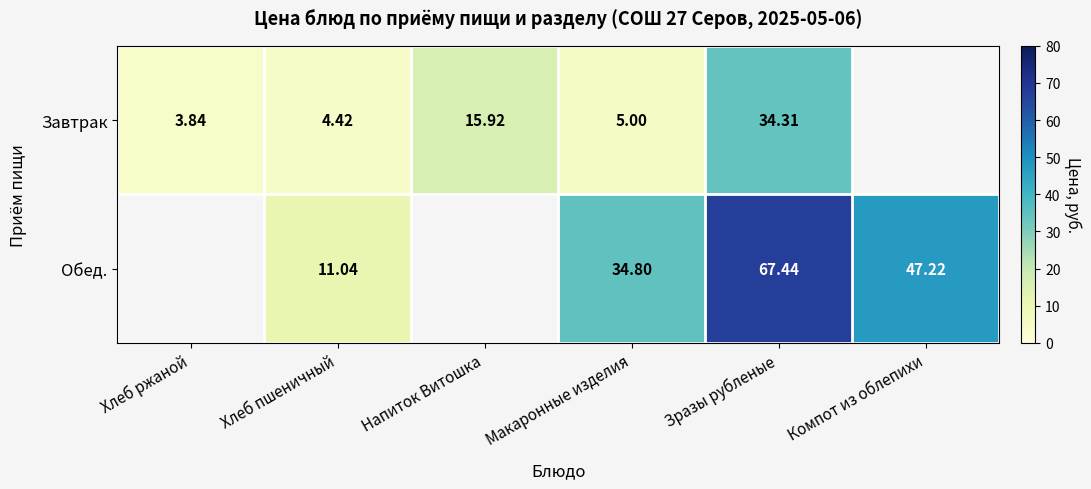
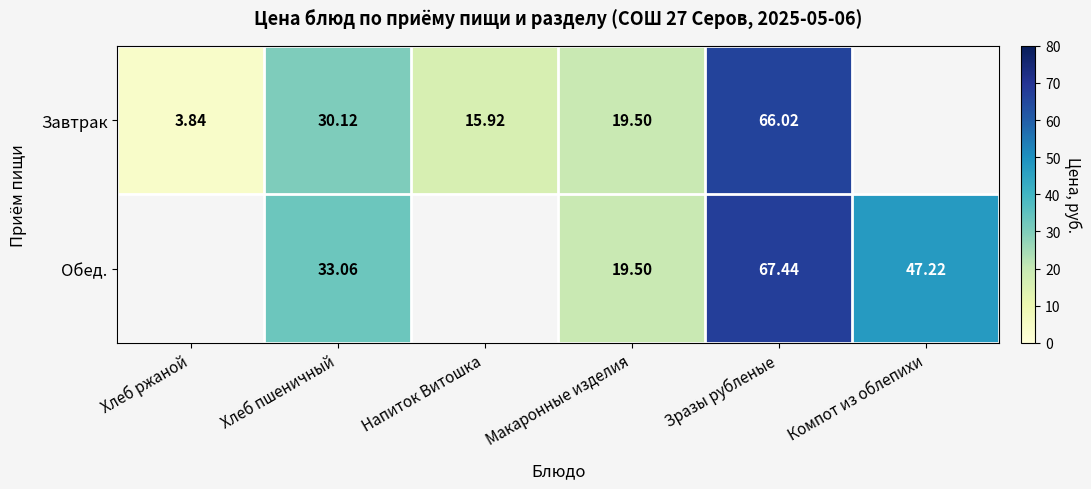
Завтрак, Хлеб пшеничный: 4.42 -> 30.12
Завтрак, Макаронные изделия: 5.00 -> 19.50
Завтрак, Зразы рубленые: 34.31 -> 66.02
Обед., Хлеб пшеничный: 11.04 -> 33.06
Обед., Макаронные изделия: 34.80 -> 19.50
